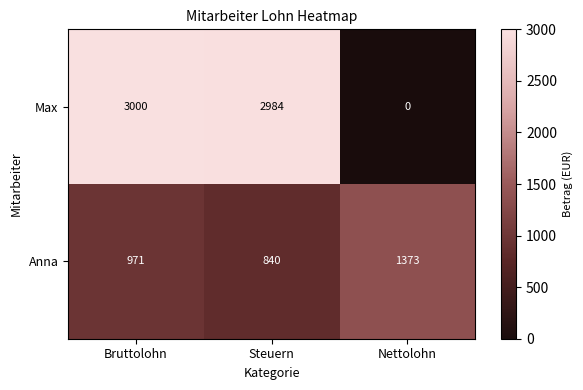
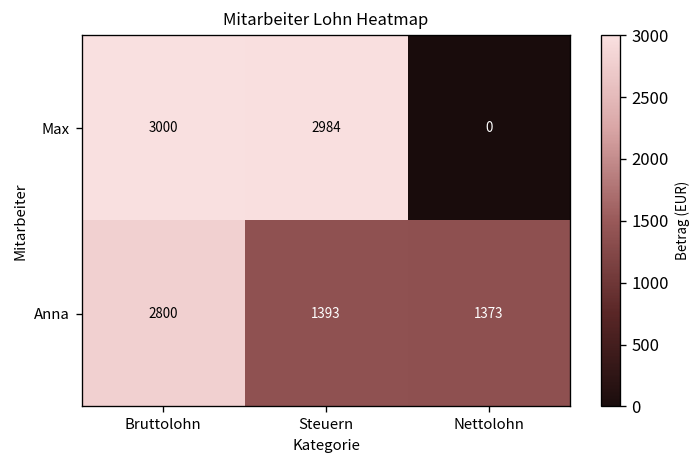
Anna, Bruttolohn: 971 -> 2800
Anna, Steuern: 840 -> 1393
